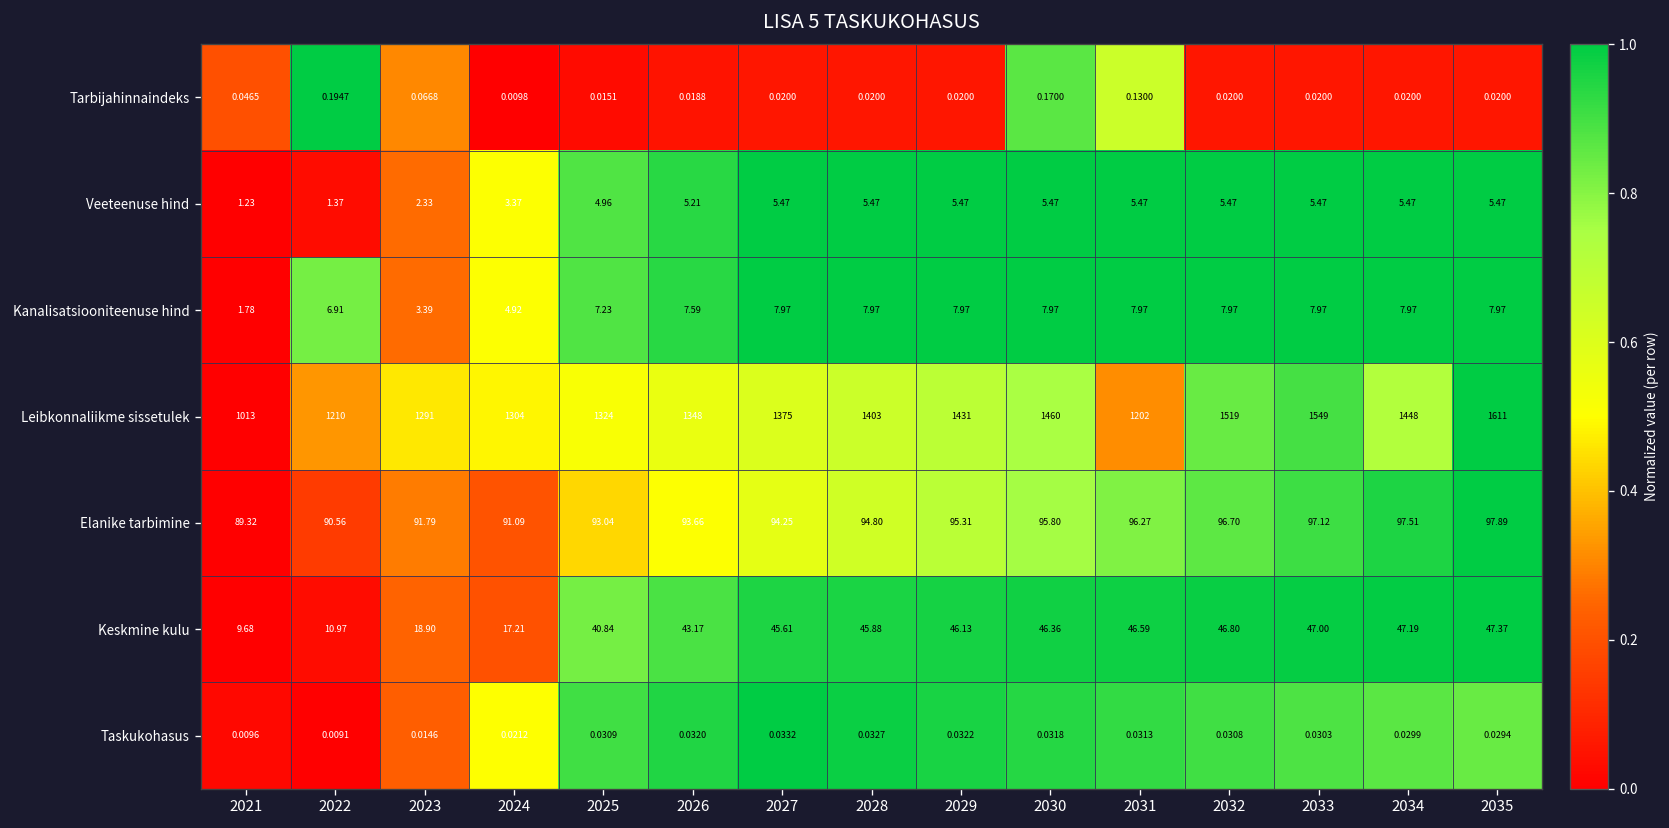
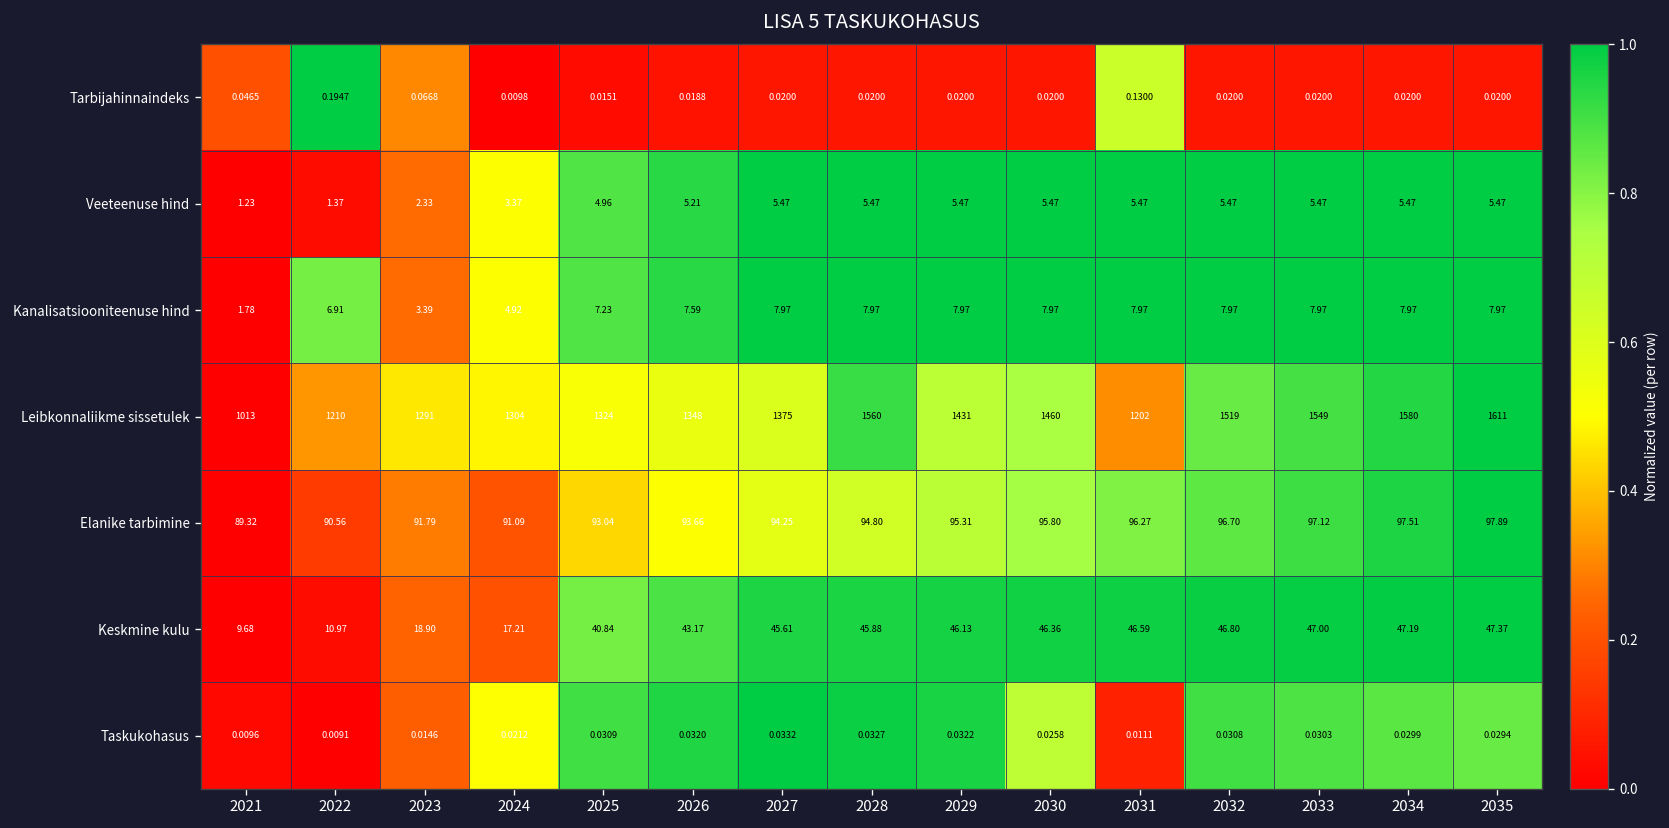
Tarbijahinnaindeks, 2030: 0.1700 -> 0.0200
Leibkonnaliikme sissetulek, 2028: 1403 -> 1560
Leibkonnaliikme sissetulek, 2034: 1448 -> 1580
Taskukohasus, 2030: 0.0318 -> 0.0258
Taskukohasus, 2031: 0.0313 -> 0.0111
